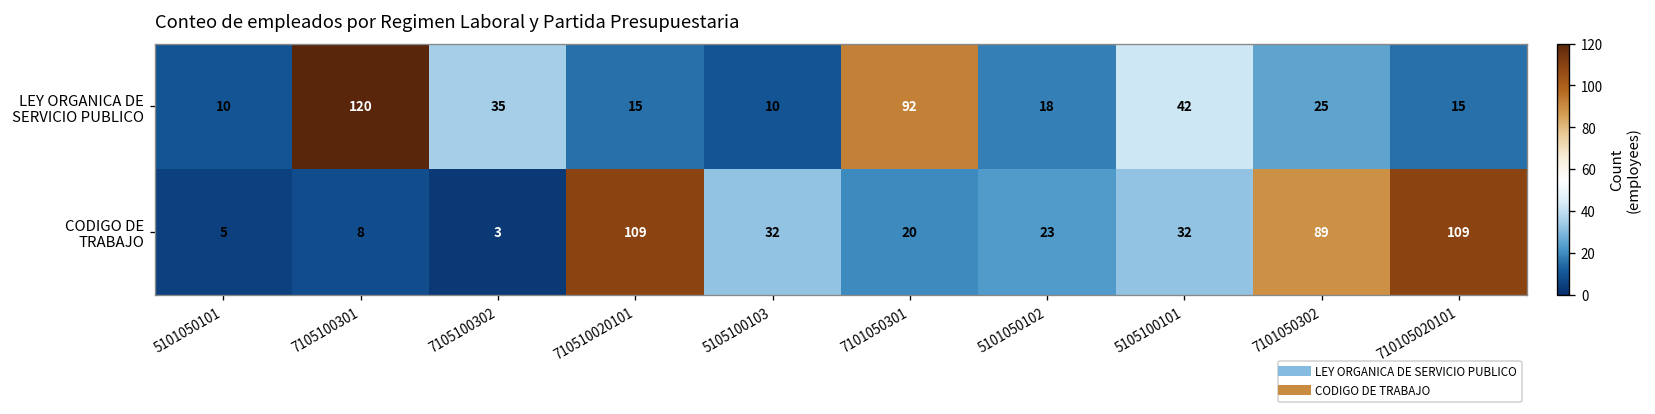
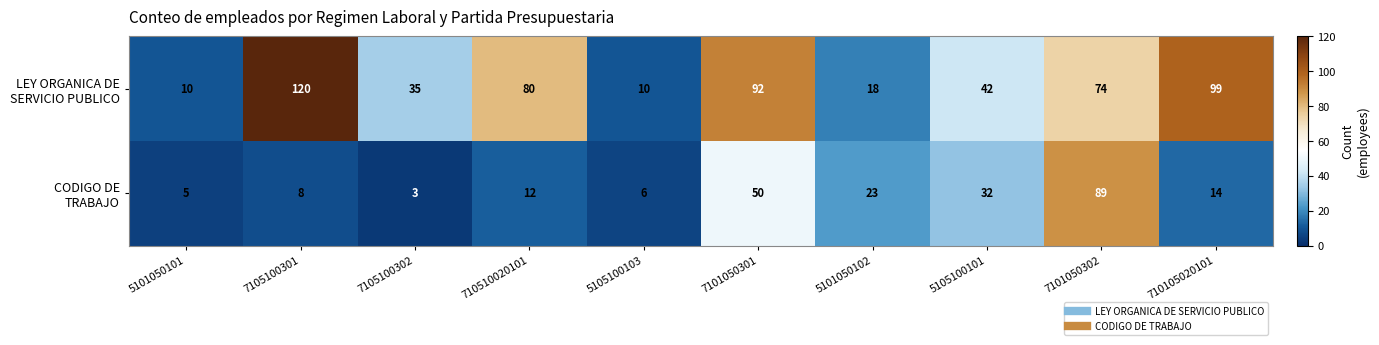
LEY ORGANICA DE SERVICIO PUBLICO, 710510020101: 15 -> 80
LEY ORGANICA DE SERVICIO PUBLICO, 7101050302: 25 -> 74
LEY ORGANICA DE SERVICIO PUBLICO, 710105020101: 15 -> 99
CODIGO DE TRABAJO, 710510020101: 109 -> 12
CODIGO DE TRABAJO, 5105100103: 32 -> 6
CODIGO DE TRABAJO, 7101050301: 20 -> 50
CODIGO DE TRABAJO, 710105020101: 109 -> 14
